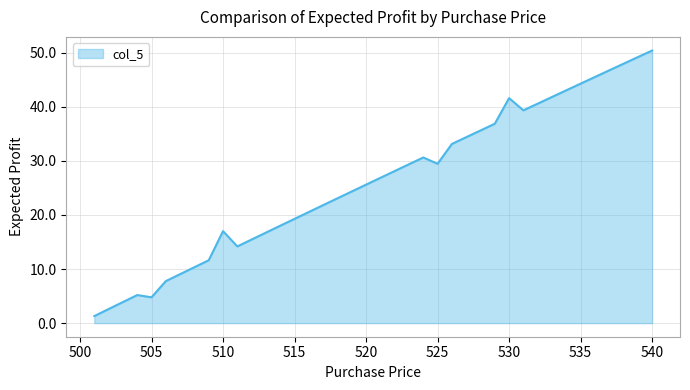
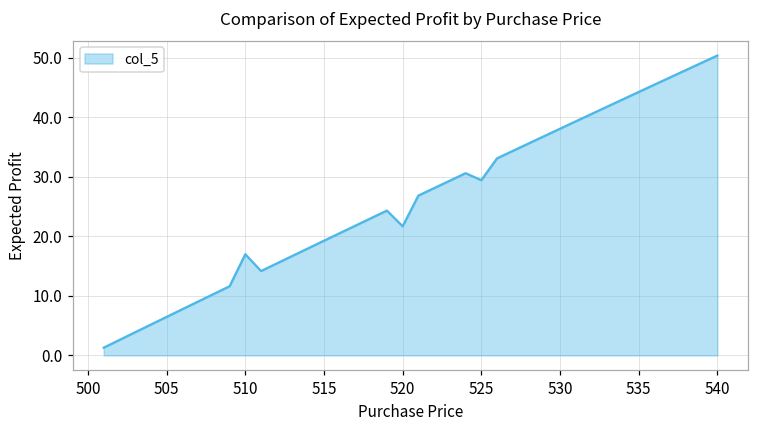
505: 5 -> 6
520: 26 -> 22
530: 42 -> 38
